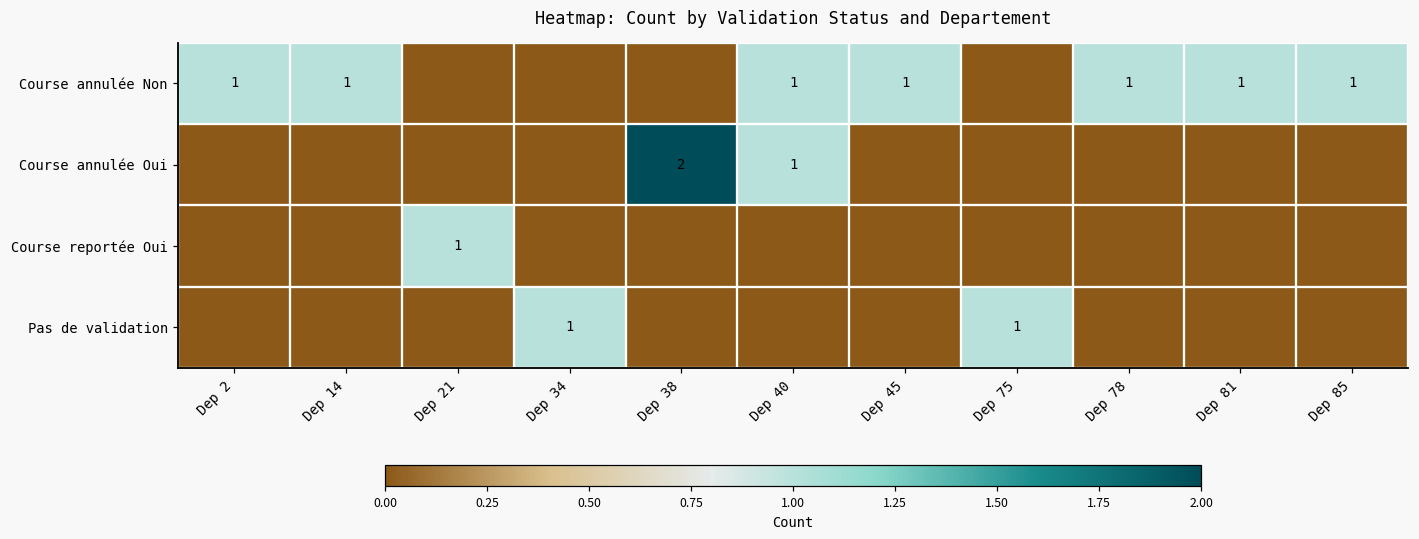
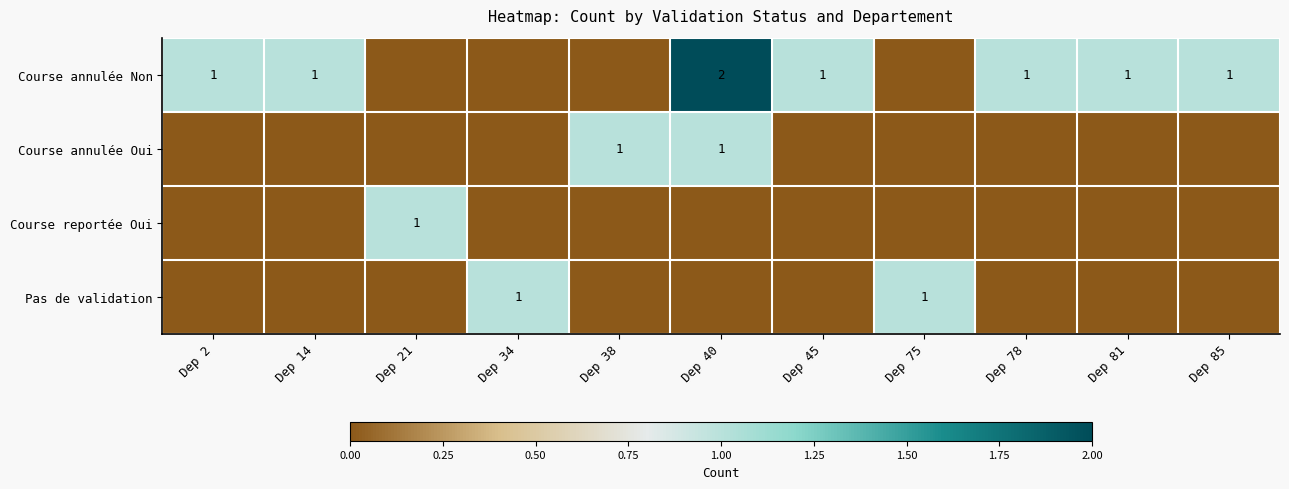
Course annulée Non, Dep 40: 1 -> 2
Course annulée Oui, Dep 38: 2 -> 1
